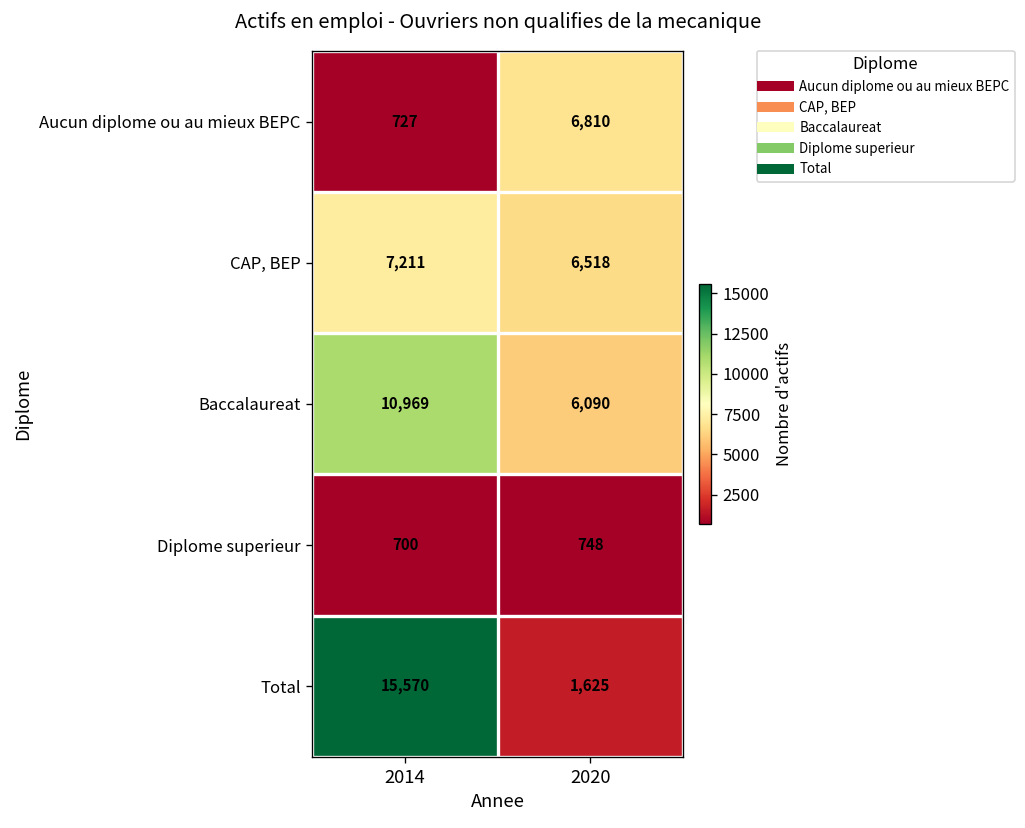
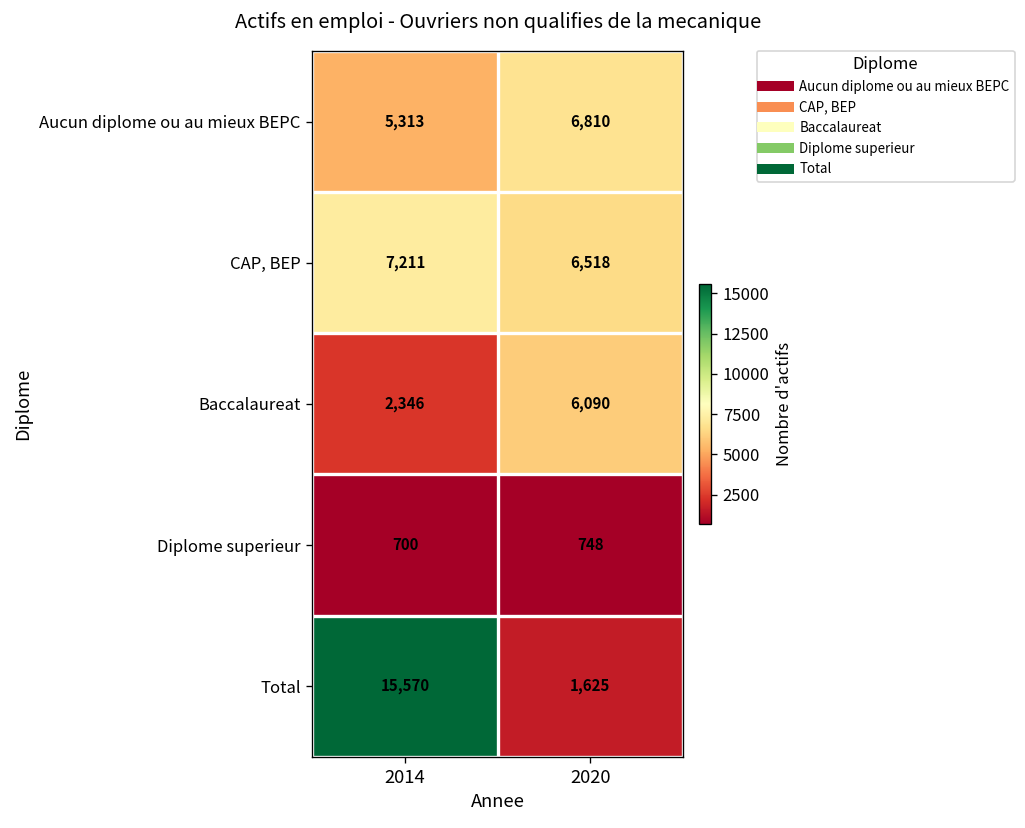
Aucun diplome ou au mieux BEPC, 2014: 727 -> 5,313
Baccalaureat, 2014: 10,969 -> 2,346
